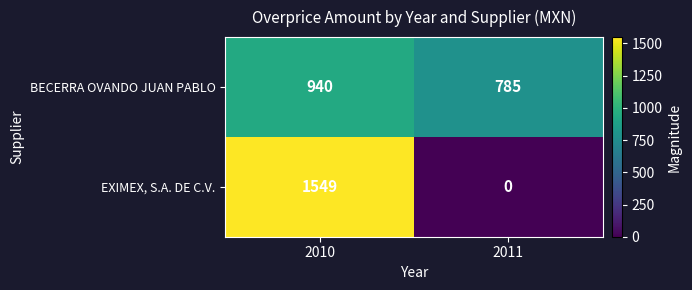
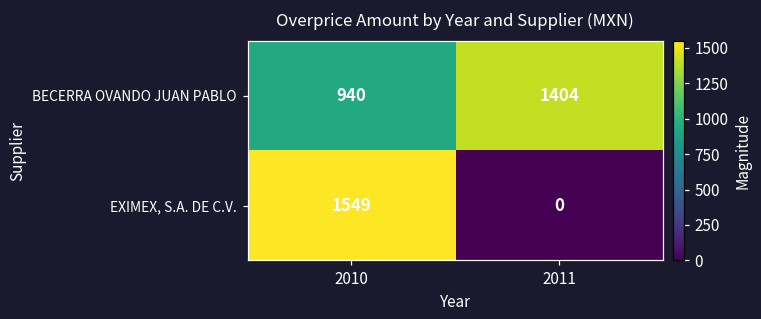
BECERRA OVANDO JUAN PABLO, 2011: 785 -> 1404
